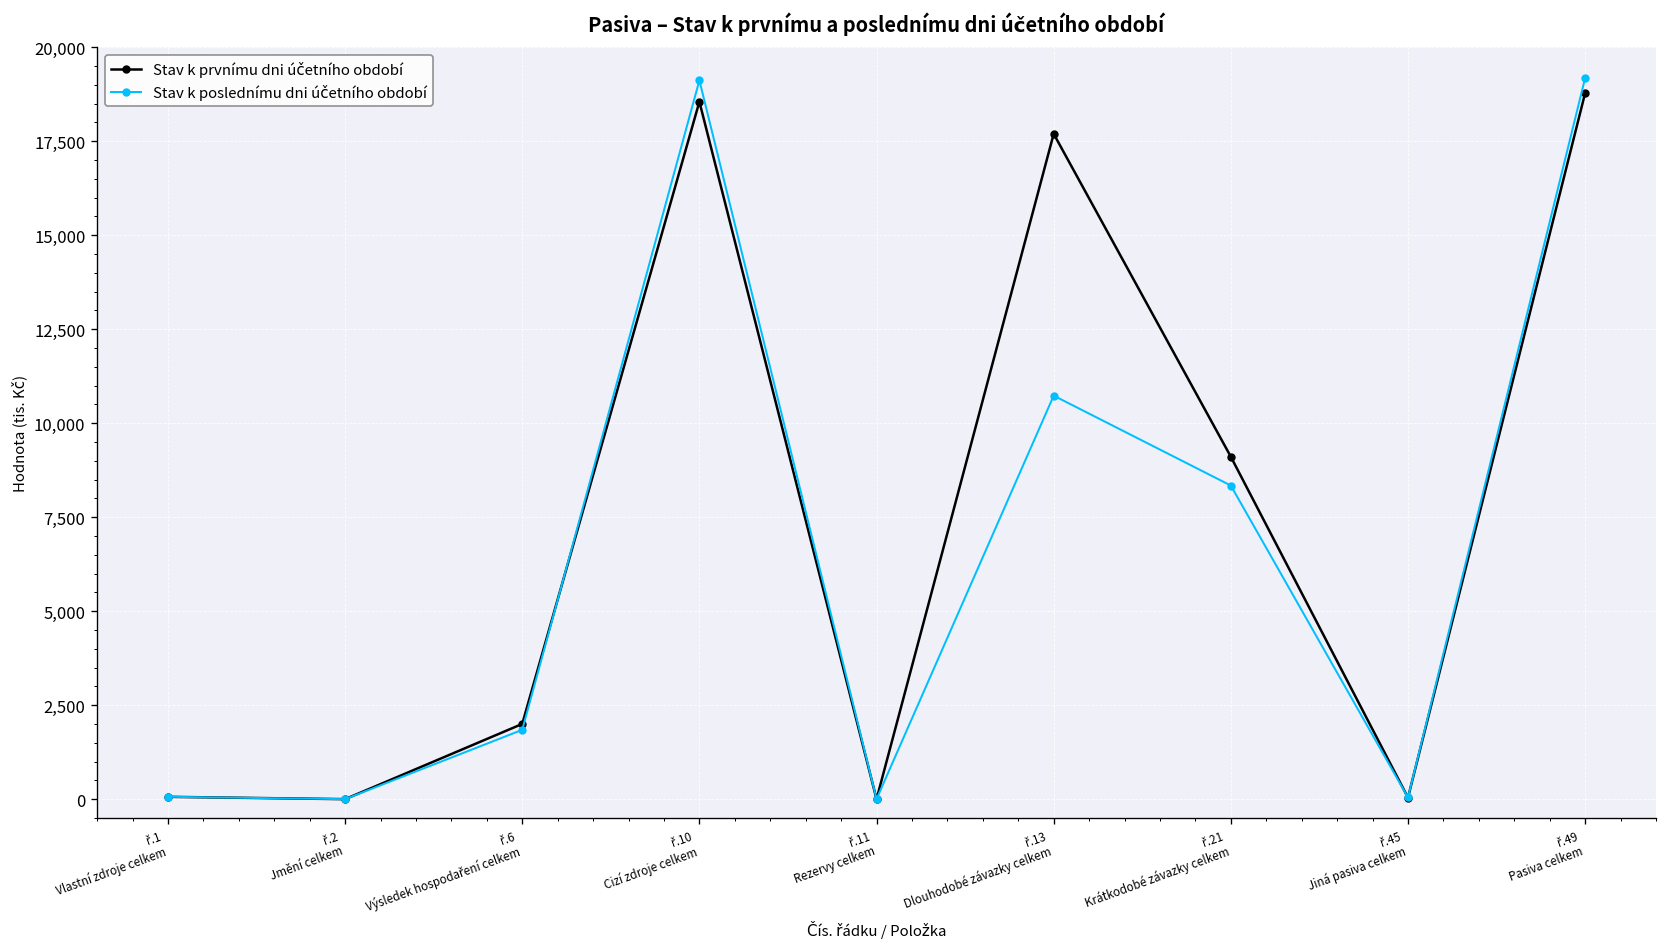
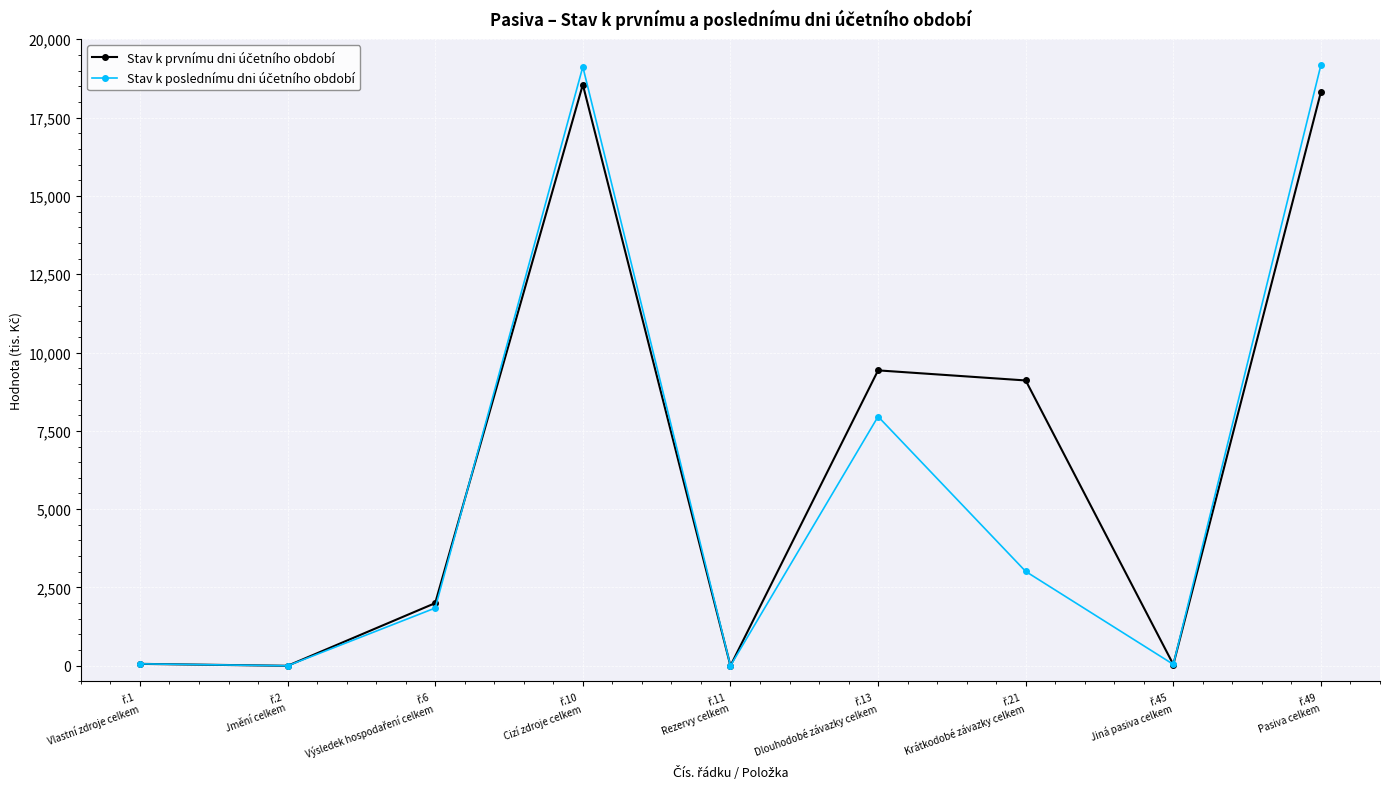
Stav k prvnímu dni účetního období, ř.13 Dlouhodobé závazky celkem: 17,700 -> 9,400
Stav k poslednímu dni účetního období, ř.13 Dlouhodobé závazky celkem: 10,700 -> 8,000
Stav k poslednímu dni účetního období, ř.21 Krátkodobé závazky celkem: 8,300 -> 3,000
Stav k prvnímu dni účetního období, ř.49 Pasiva celkem: 18,800 -> 18,300
